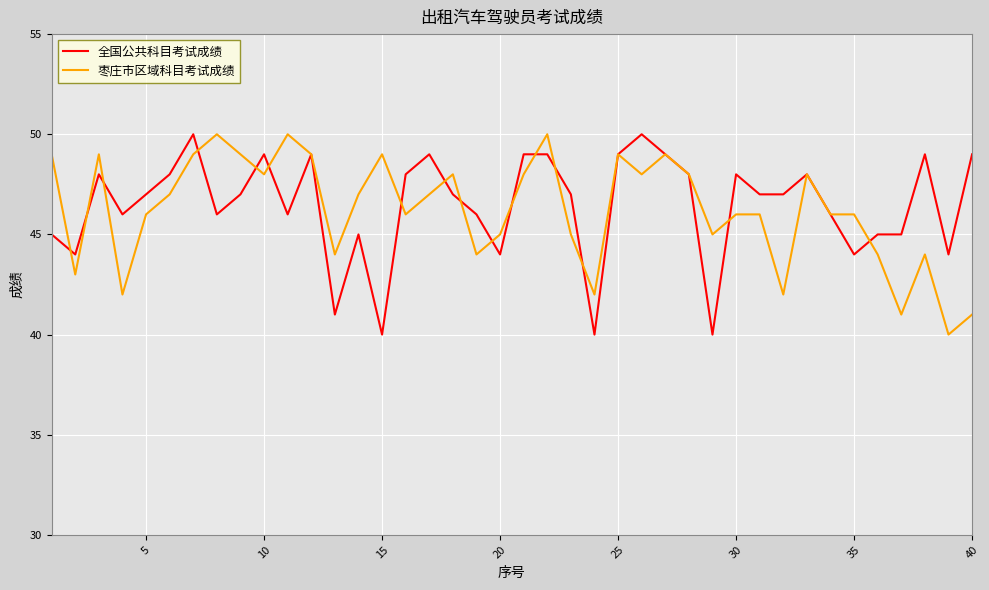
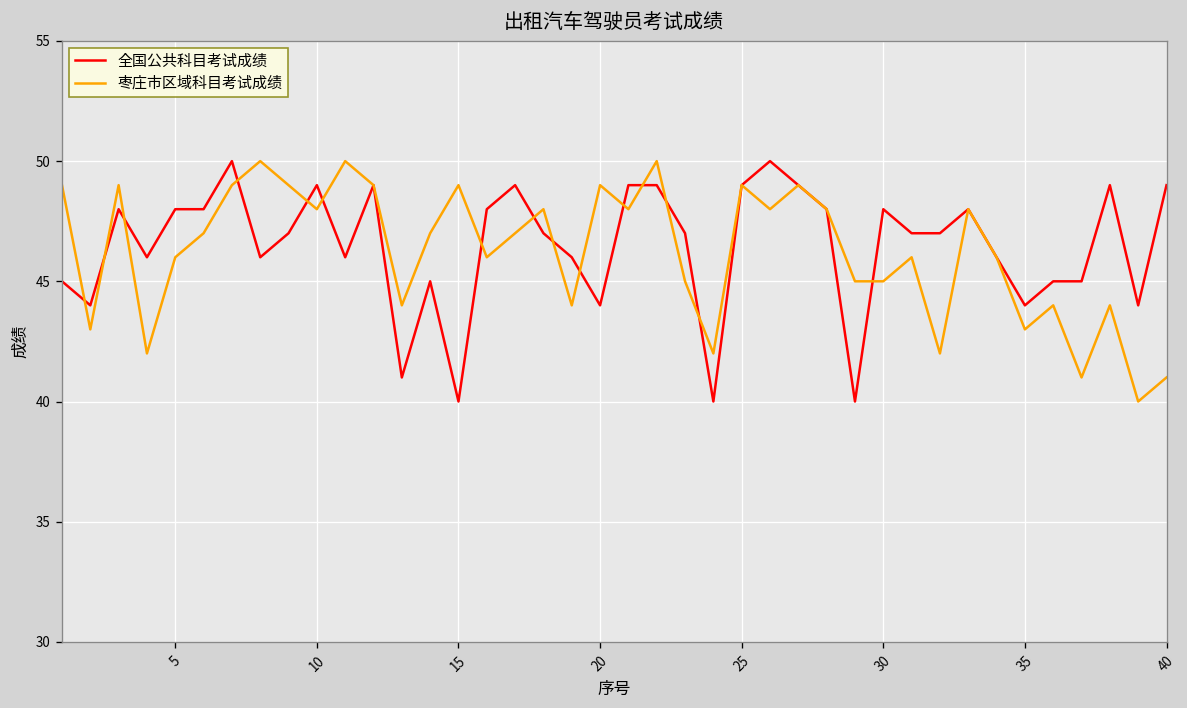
全国公共科目考试成绩, 5: 47 -> 48
枣庄市区域科目考试成绩, 20: 45 -> 49
枣庄市区域科目考试成绩, 30: 46 -> 45
枣庄市区域科目考试成绩, 35: 46 -> 43
